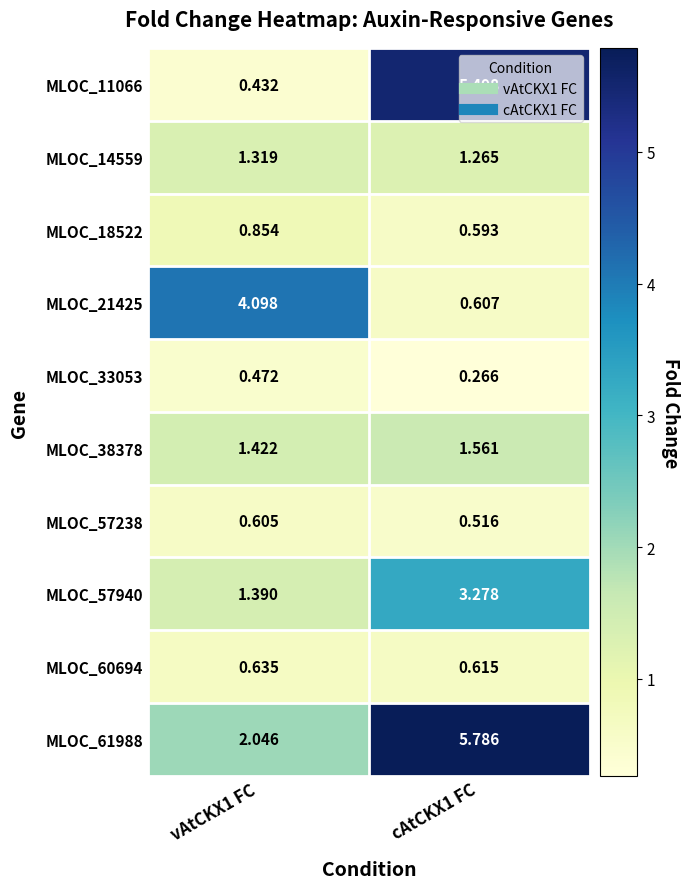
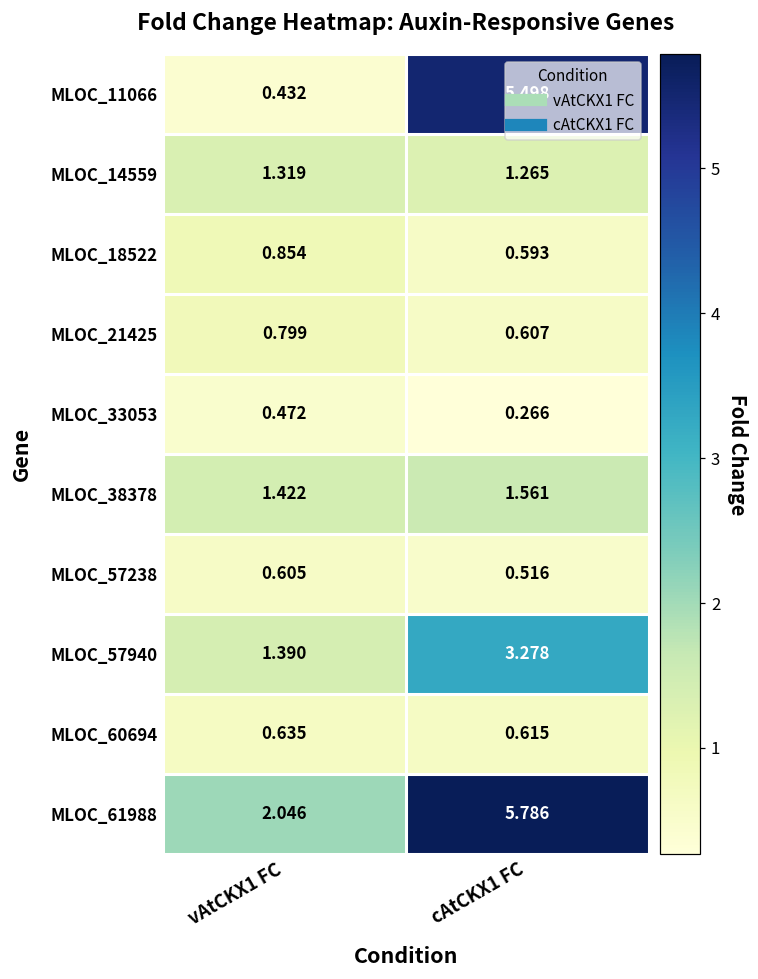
MLOC_21425, vAtCKX1 FC: 4.098 -> 0.799
